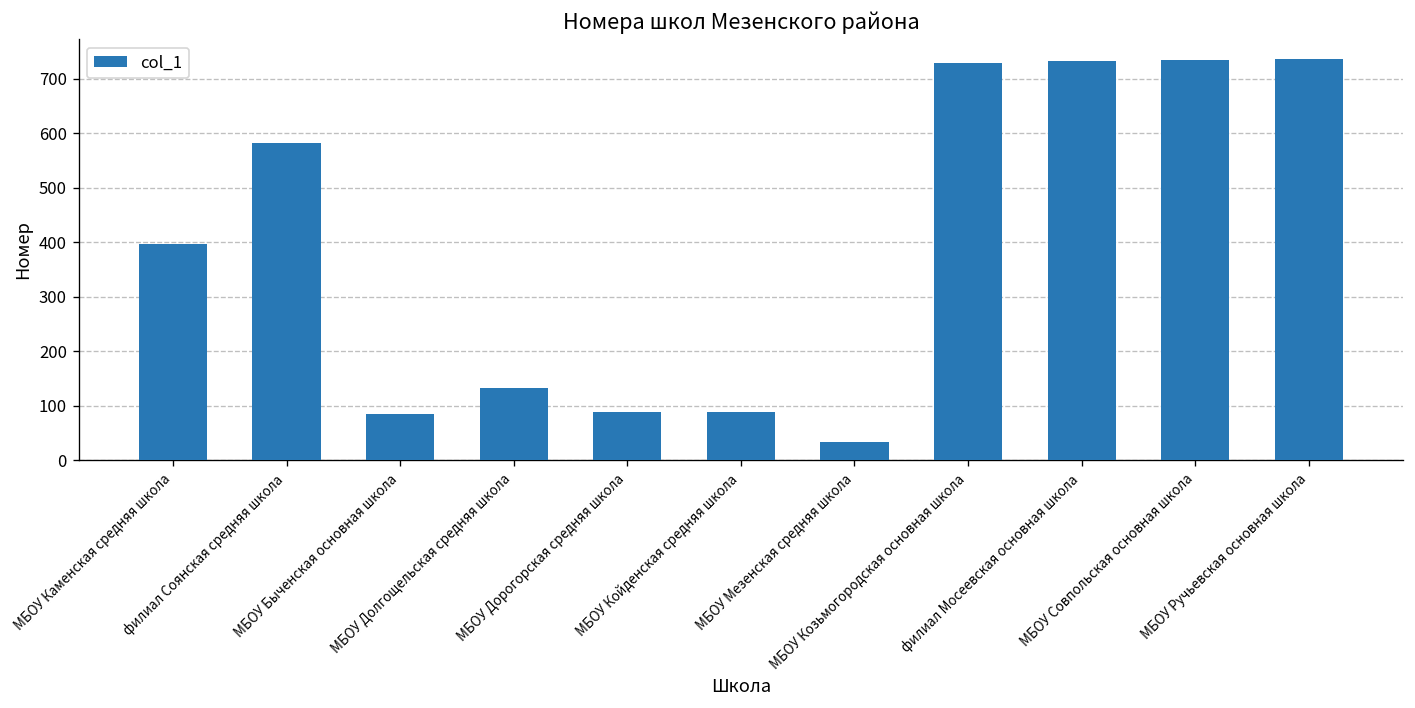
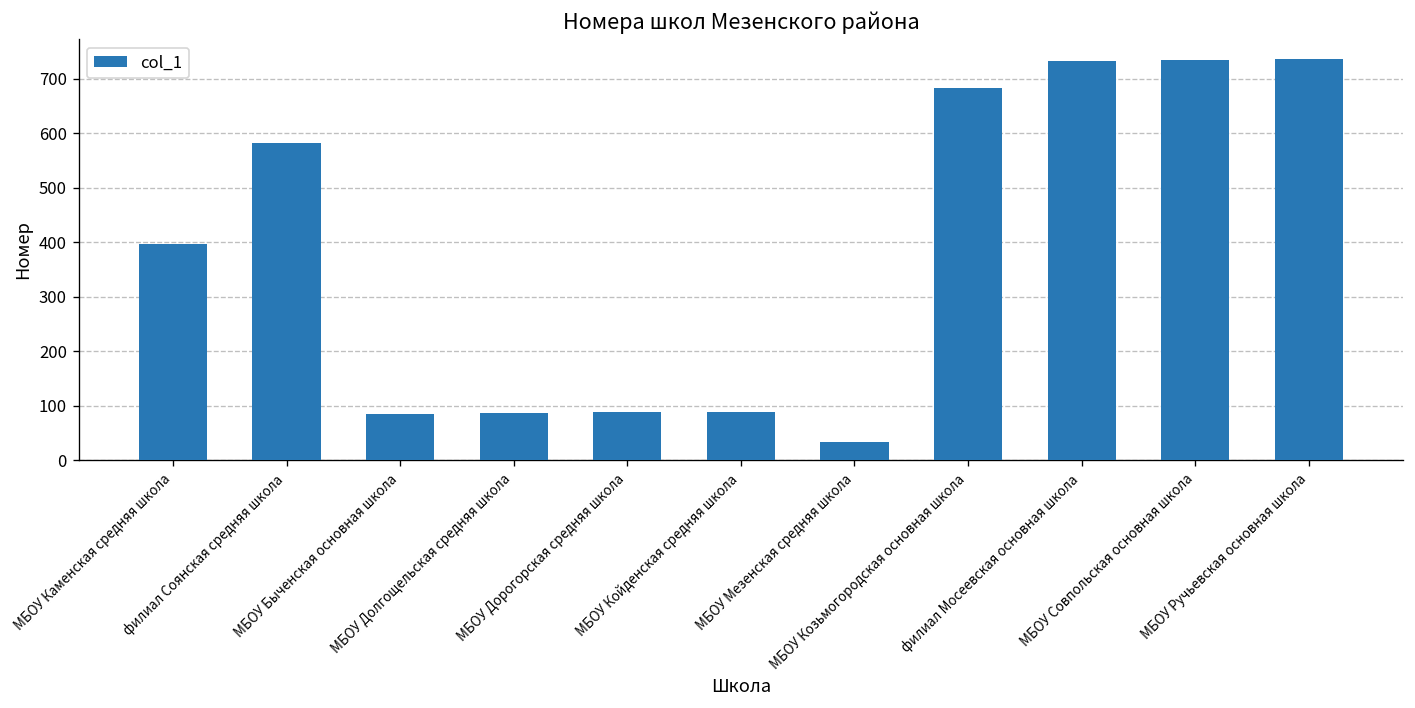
МБОУ Долгощельская средняя школа: 130 -> 90
МБОУ Козьмогородская основная школа: 730 -> 680
